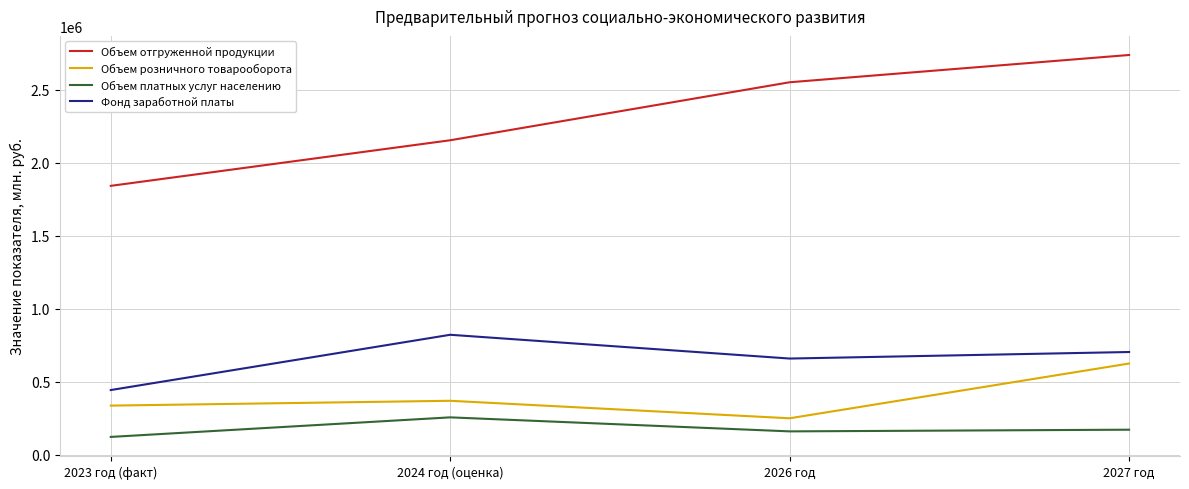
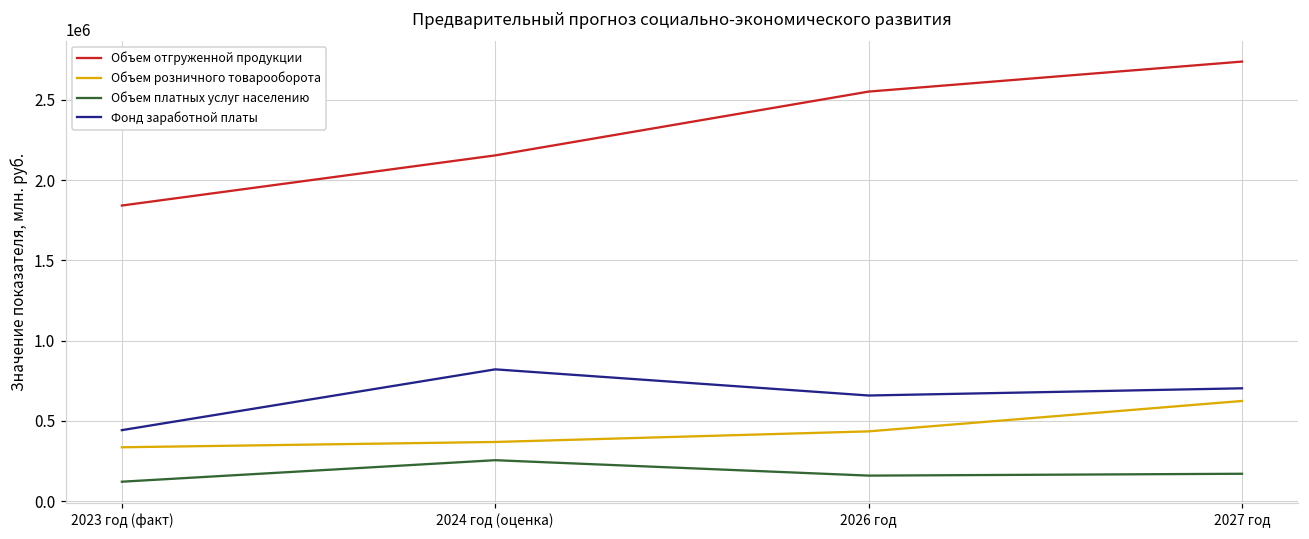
Объем розничного товарооборота, 2026 год: 250000 -> 440000
